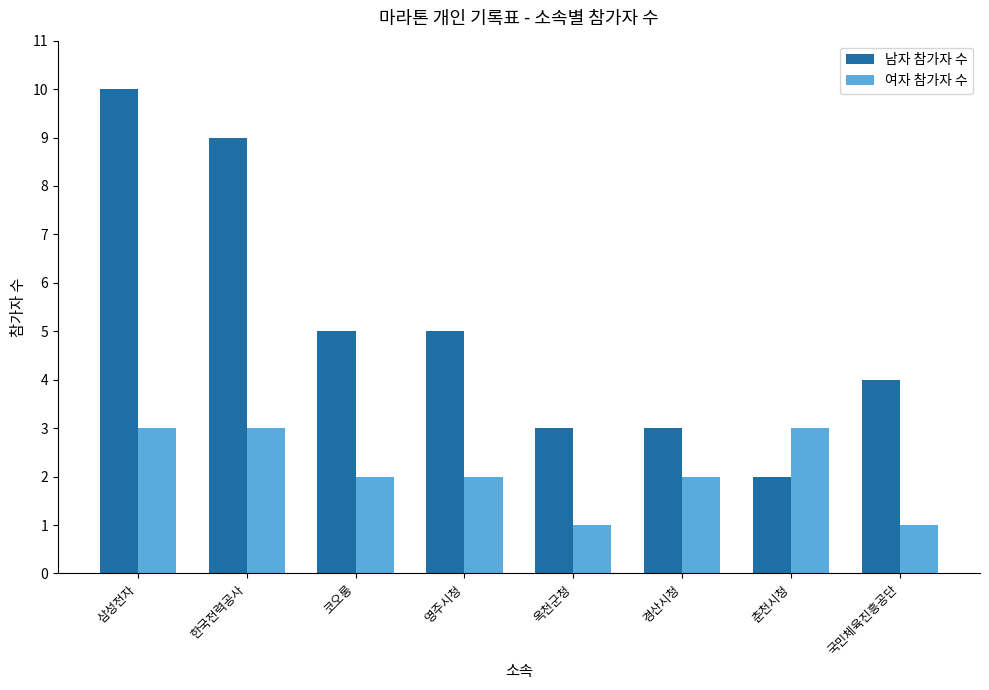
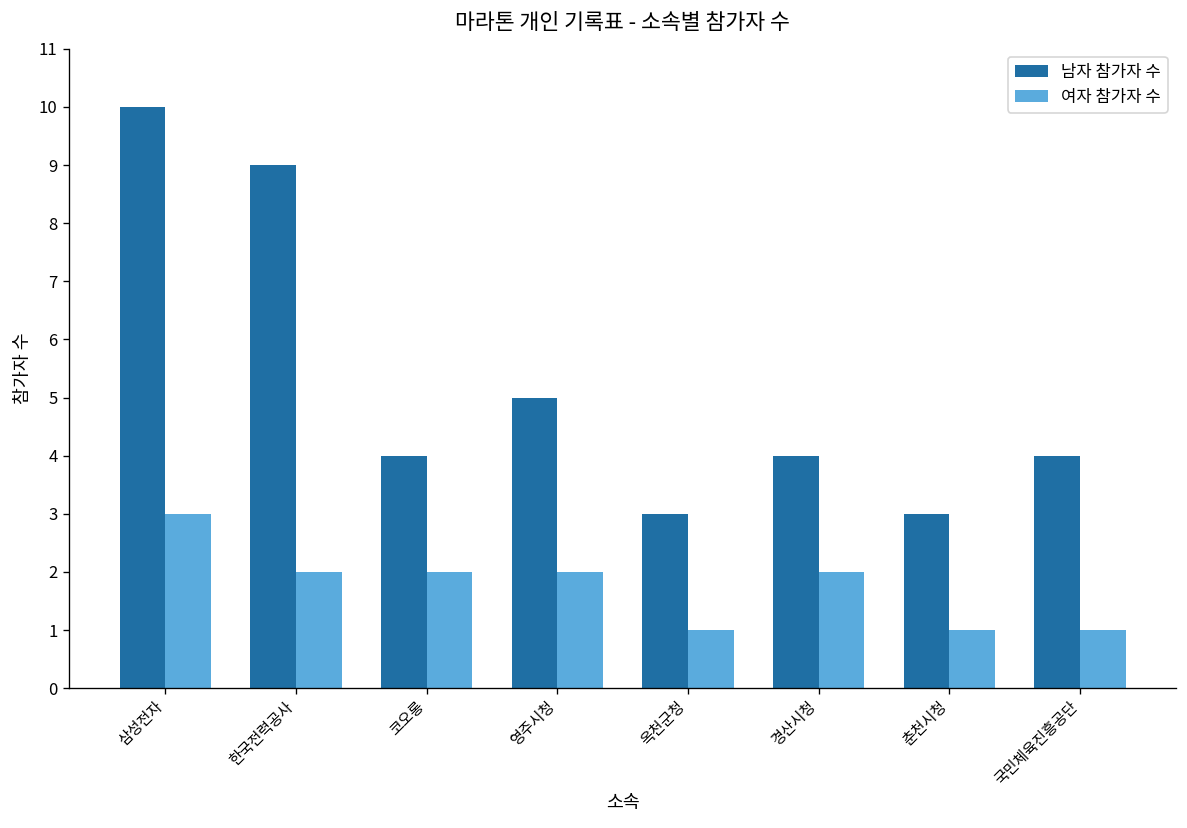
여자 참가자 수, 한국전력공사: 3 -> 2
남자 참가자 수, 코오롱: 5 -> 4
남자 참가자 수, 경산시청: 3 -> 4
남자 참가자 수, 춘천시청: 2 -> 3
여자 참가자 수, 춘천시청: 3 -> 1
